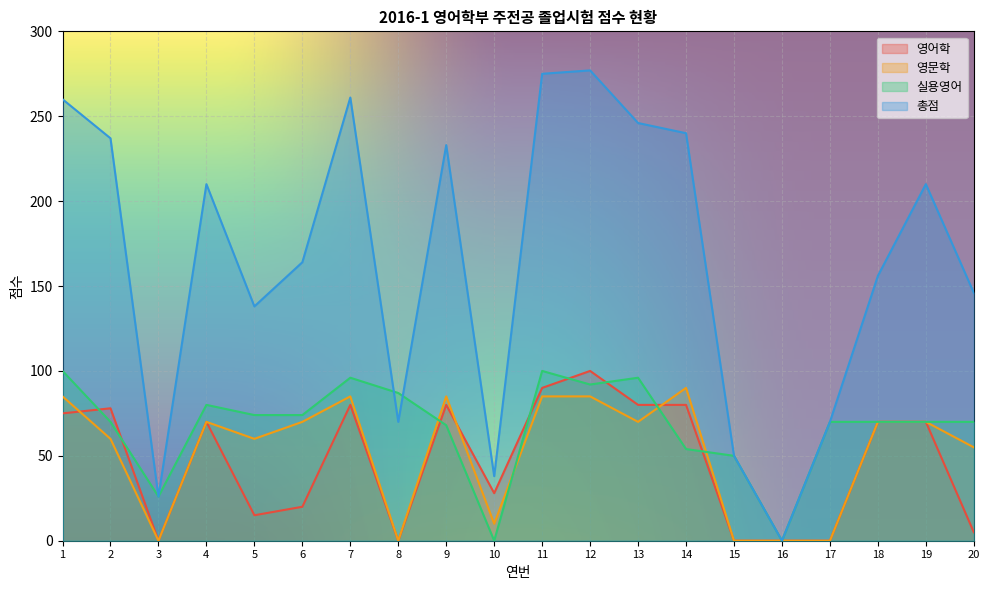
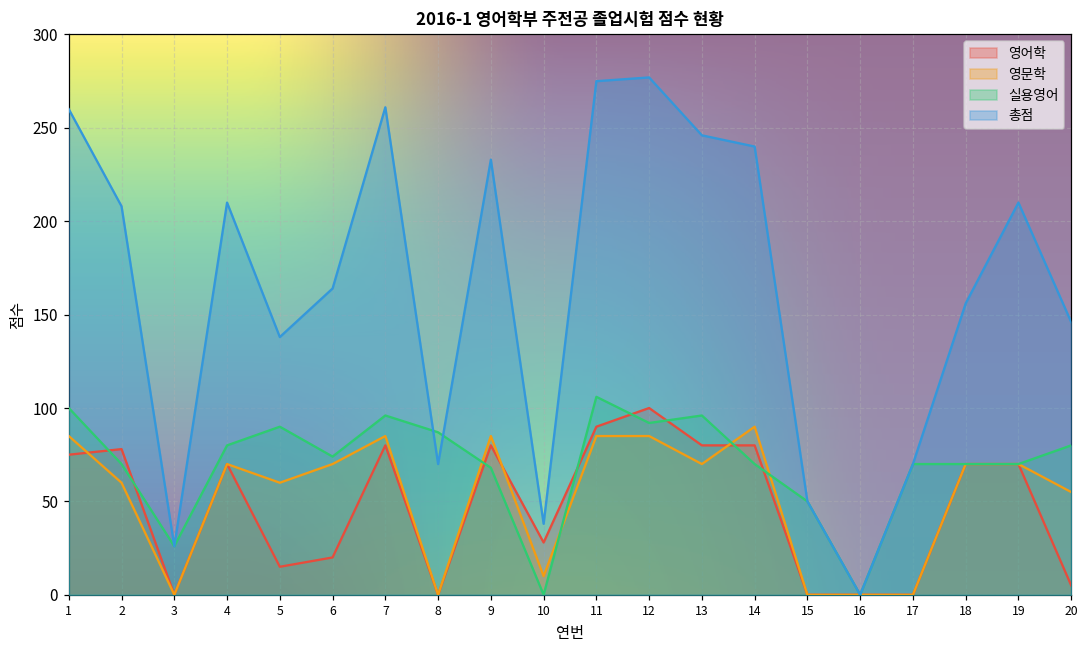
총점, 2: 237 -> 208
실용영어, 5: 74 -> 90
실용영어, 11: 100 -> 106
실용영어, 14: 54 -> 70
실용영어, 20: 70 -> 80
